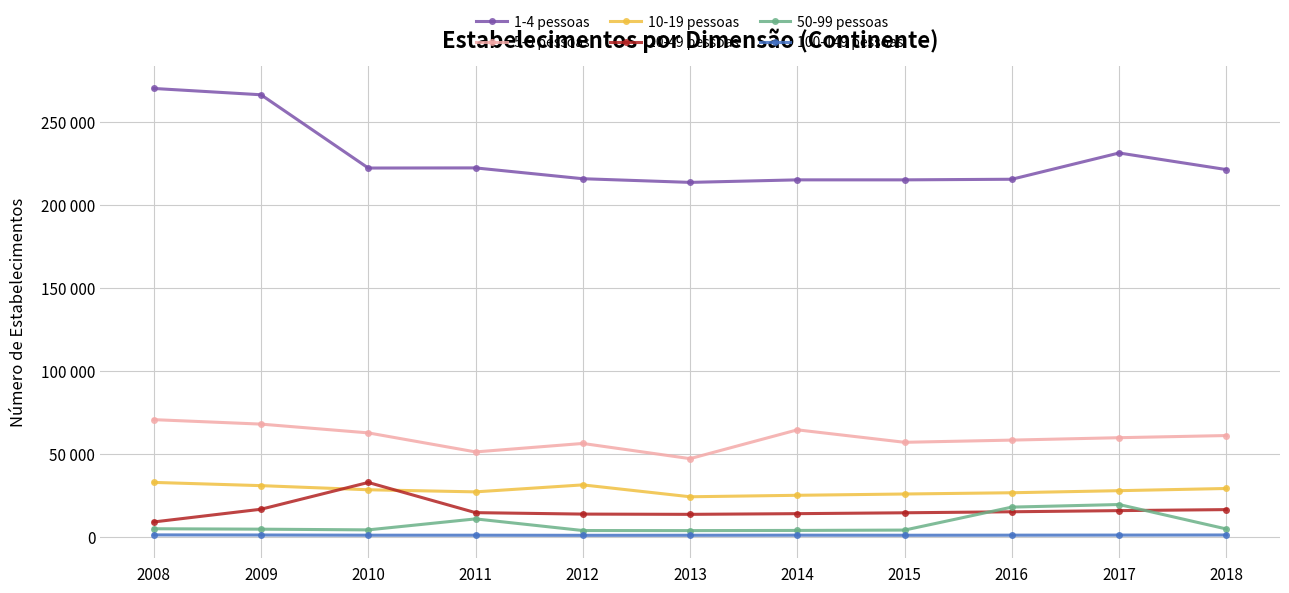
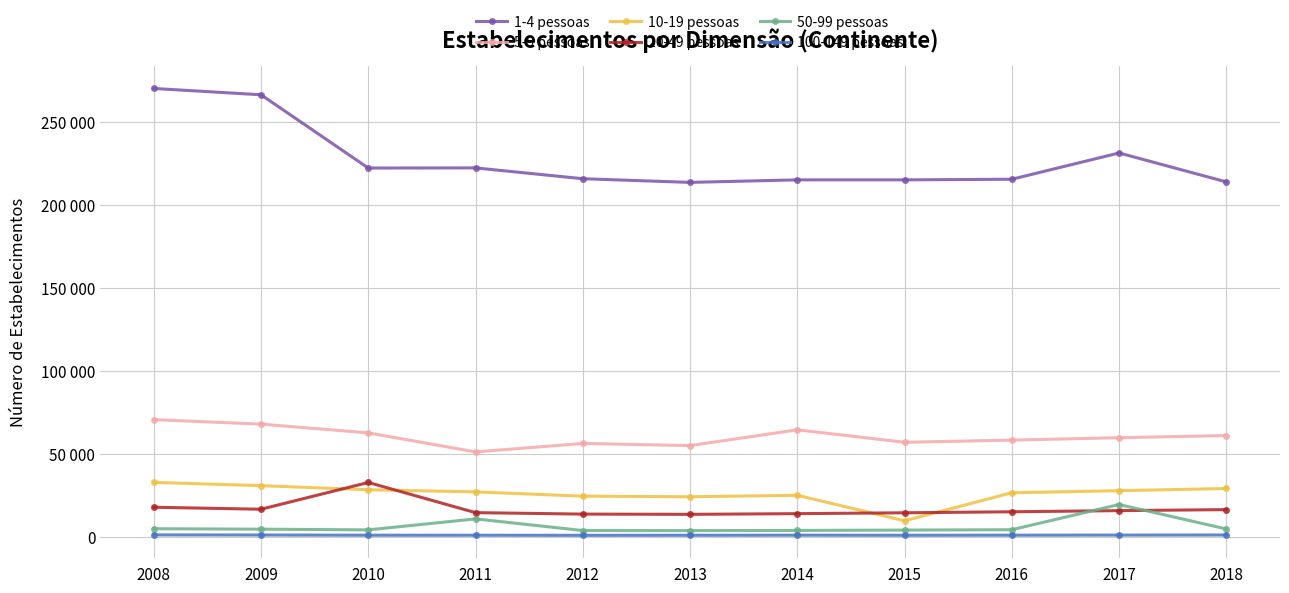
20-49 pessoas, 2008: 9000 -> 18000
10-19 pessoas, 2012: 31000 -> 25000
5-9 pessoas, 2013: 47000 -> 55000
10-19 pessoas, 2015: 26000 -> 10000
50-99 pessoas, 2016: 18000 -> 4000
1-4 pessoas, 2018: 221000 -> 214000
